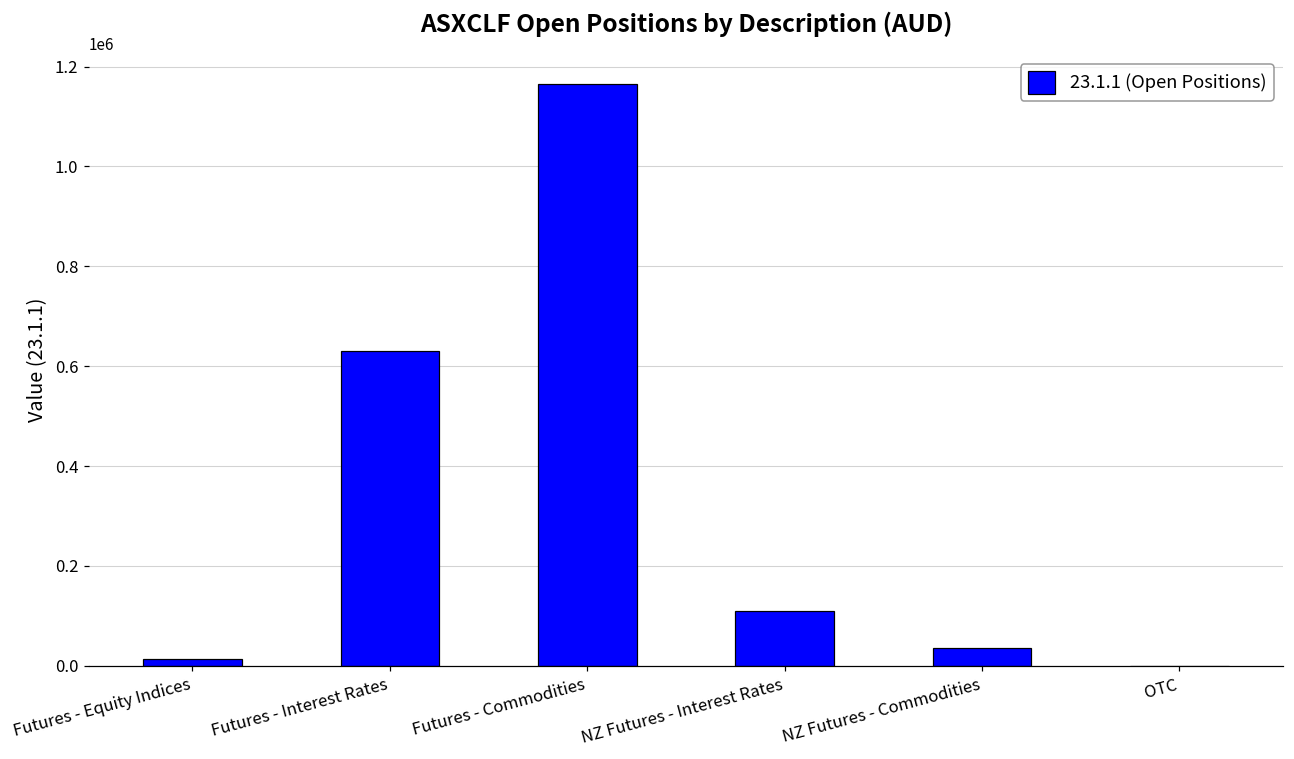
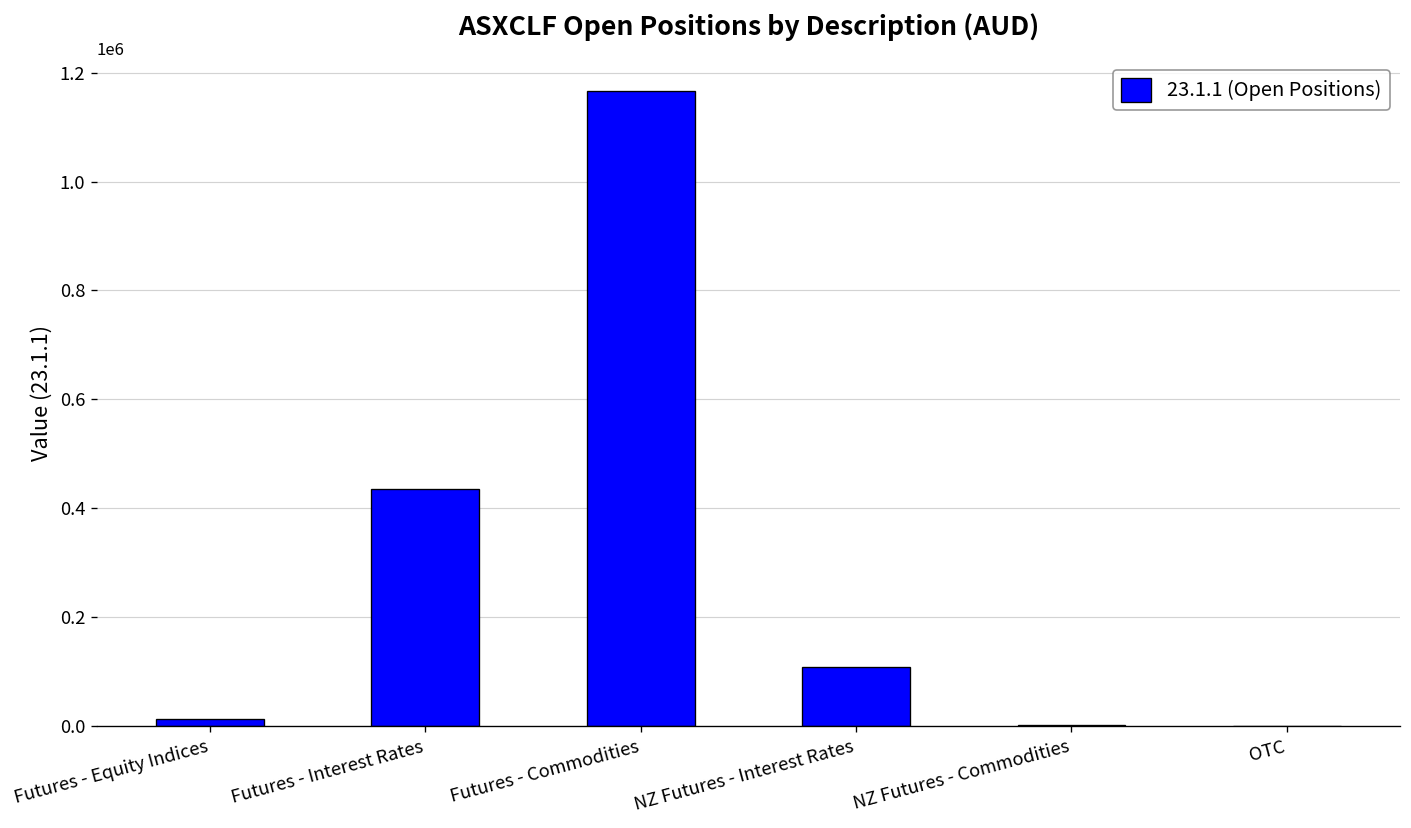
Futures - Interest Rates: 630000 -> 440000
NZ Futures - Commodities: 40000 -> 0
